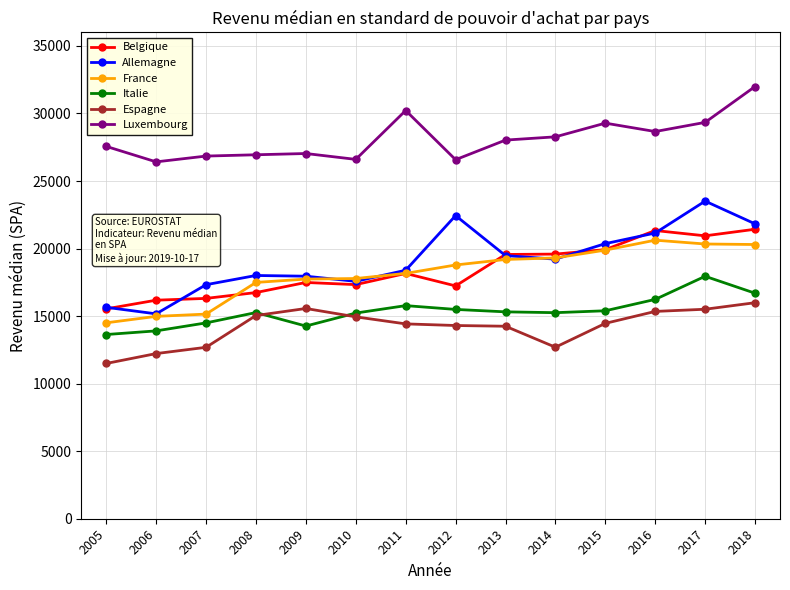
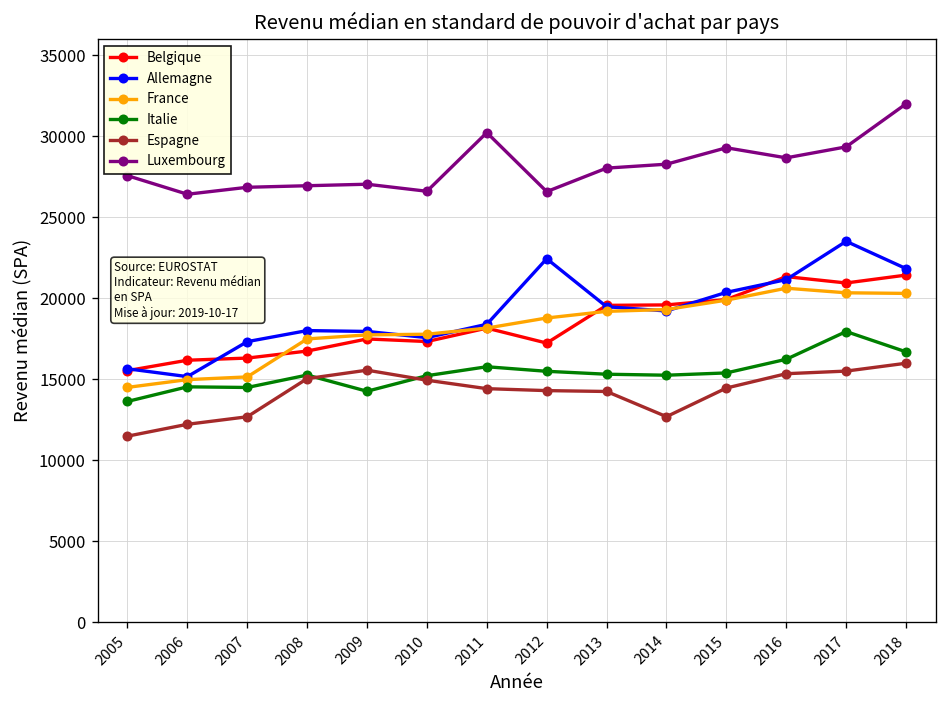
Italie, 2006: 13900 -> 14500
